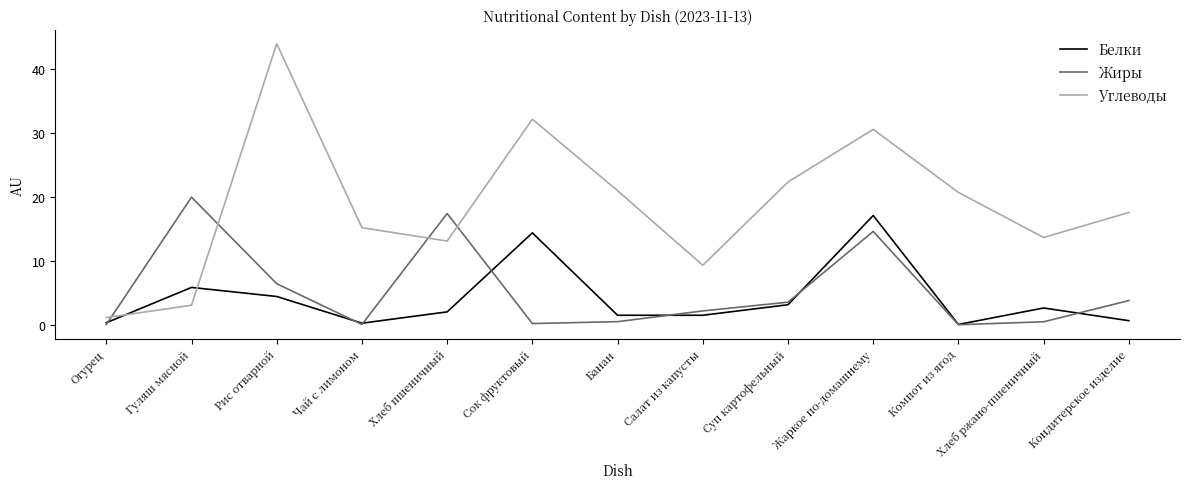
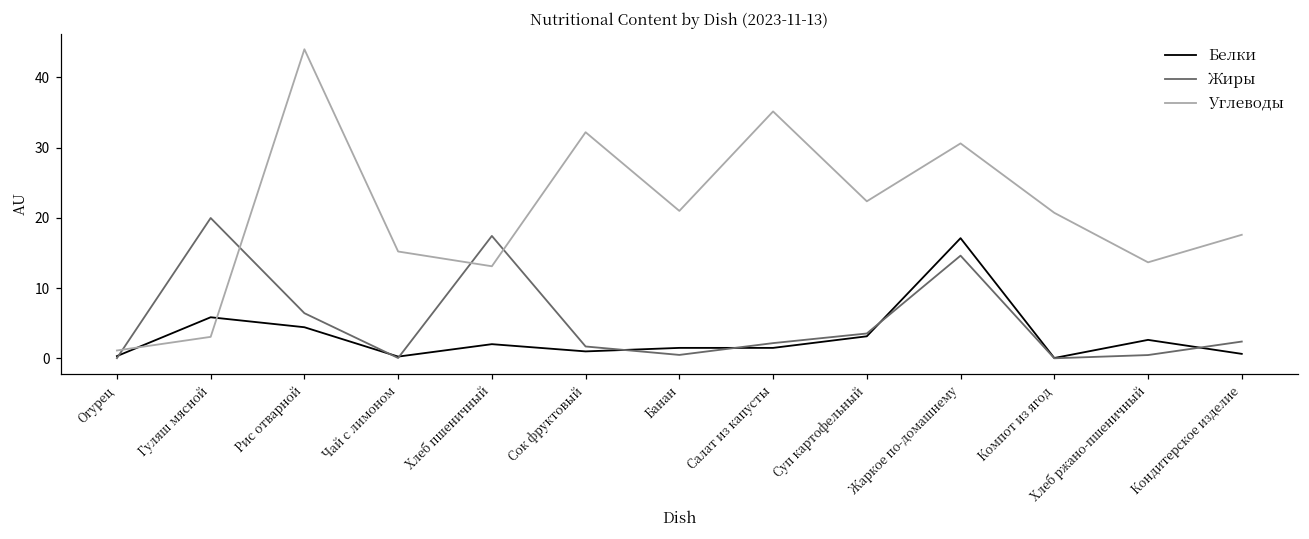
Белки, Сок фруктовый: 14 -> 1
Жиры, Сок фруктовый: 0 -> 2
Углеводы, Салат из капусты: 9 -> 35
Жиры, Кондитерское изделие: 4 -> 2
